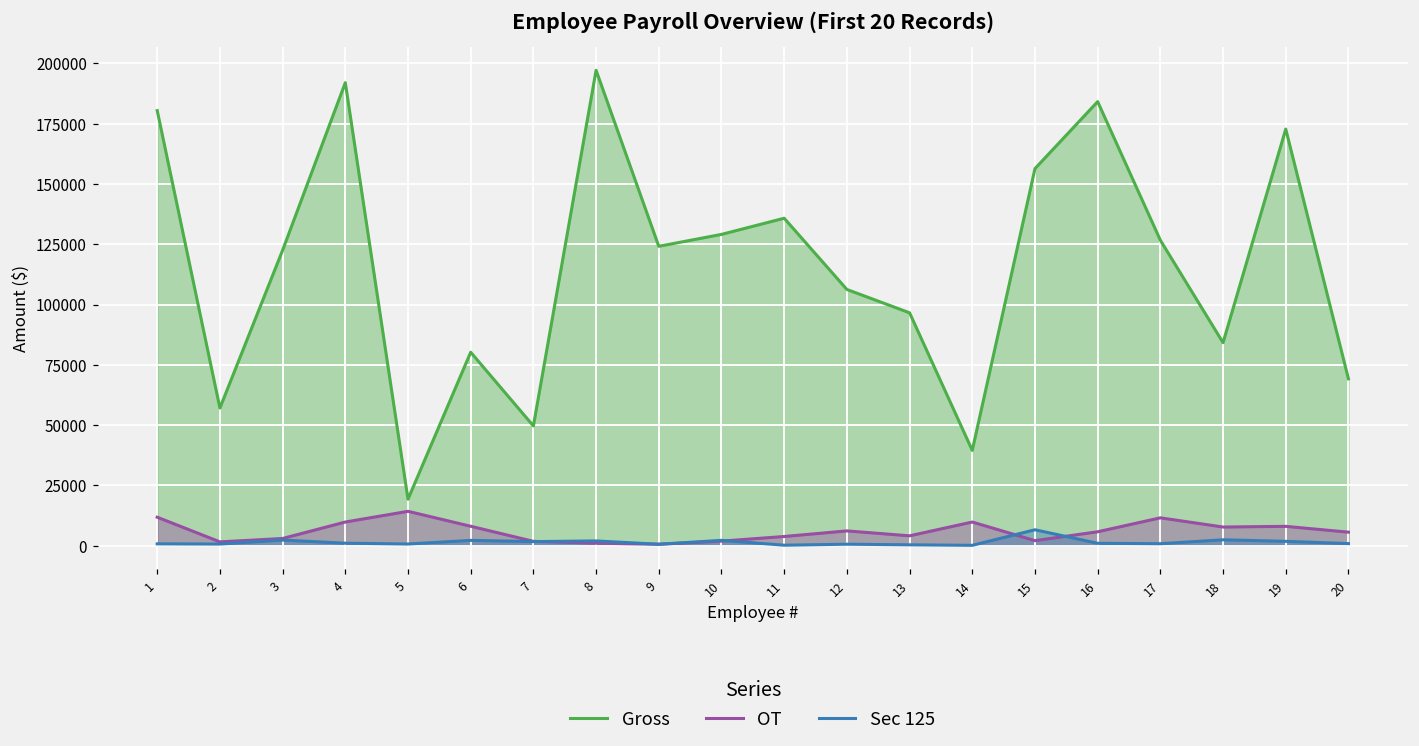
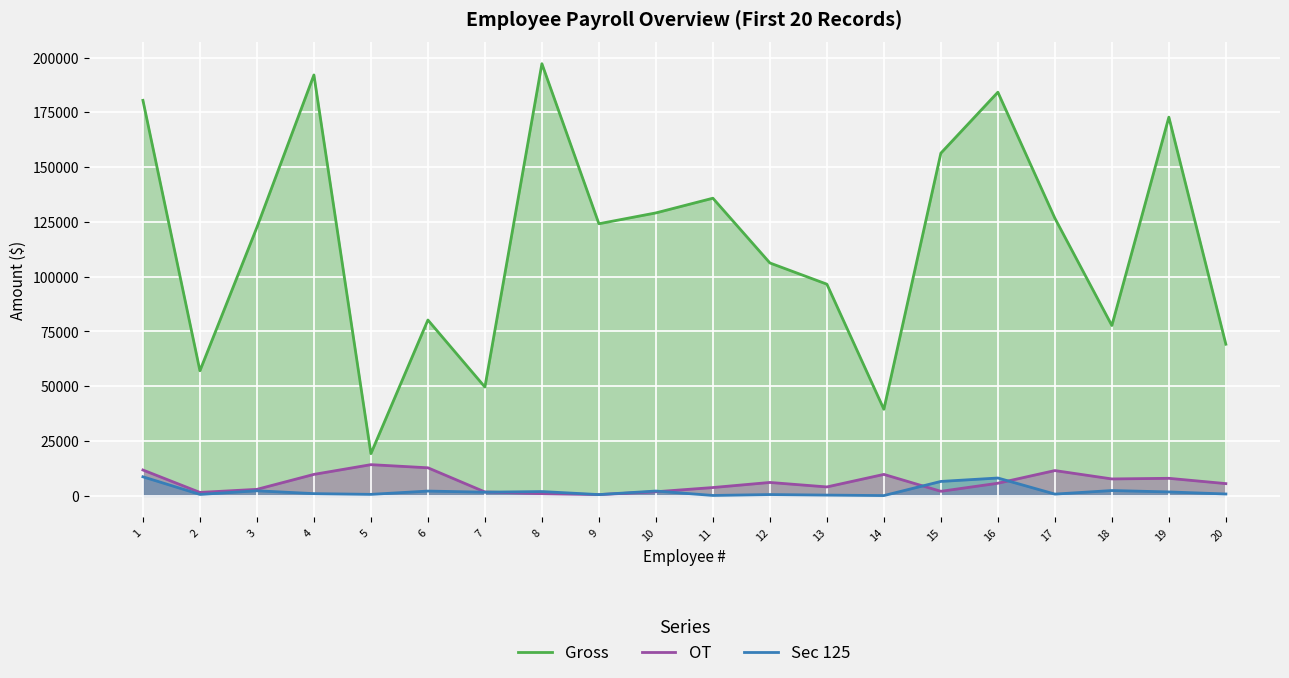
Sec 125, 1: 1000 -> 9000
OT, 6: 8000 -> 13000
Sec 125, 16: 1000 -> 8000
Gross, 18: 84000 -> 78000
